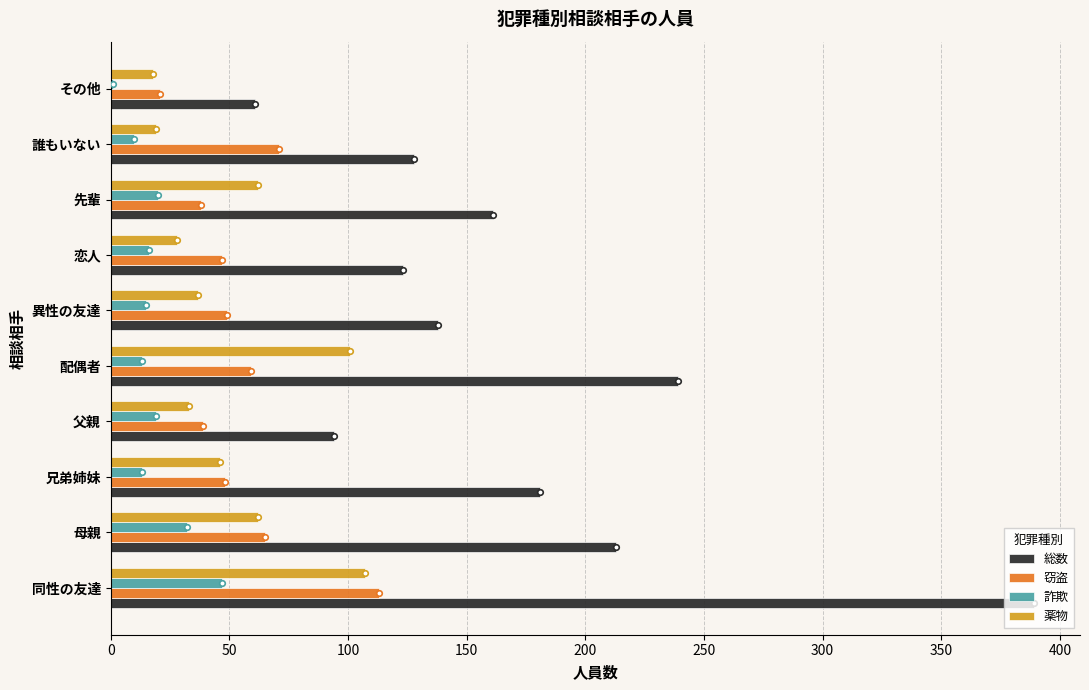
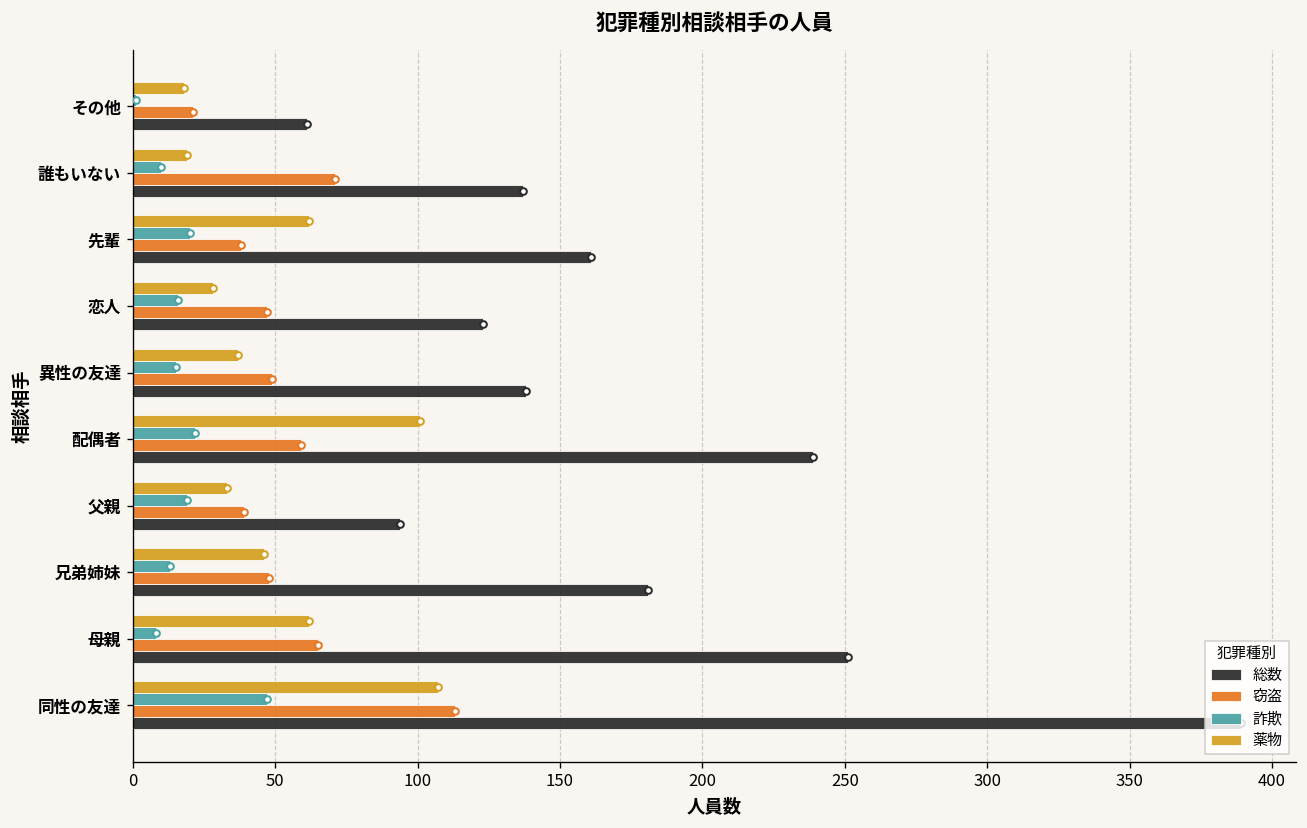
総数, 誰もいない: 128 -> 137
詐欺, 配偶者: 13 -> 22
詐欺, 母親: 32 -> 8
総数, 母親: 213 -> 251
